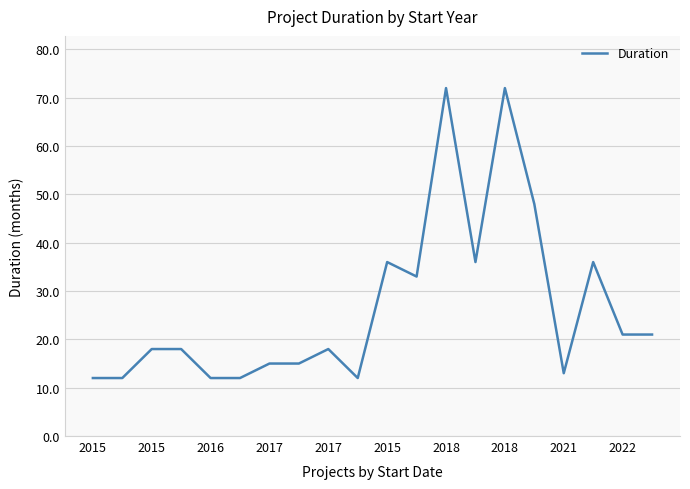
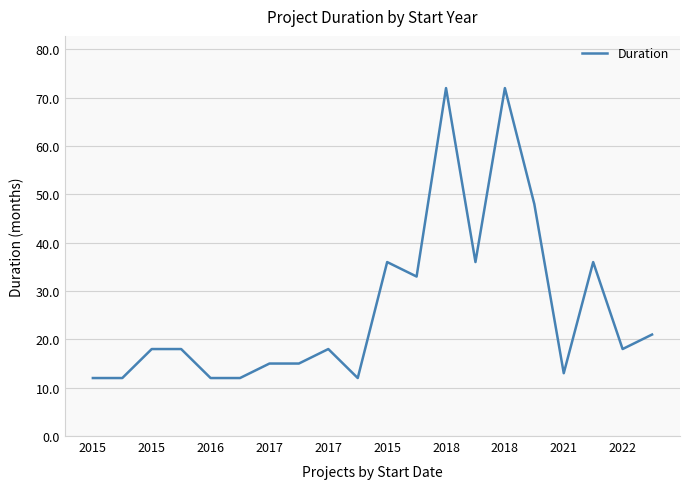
2022: 21 -> 18
